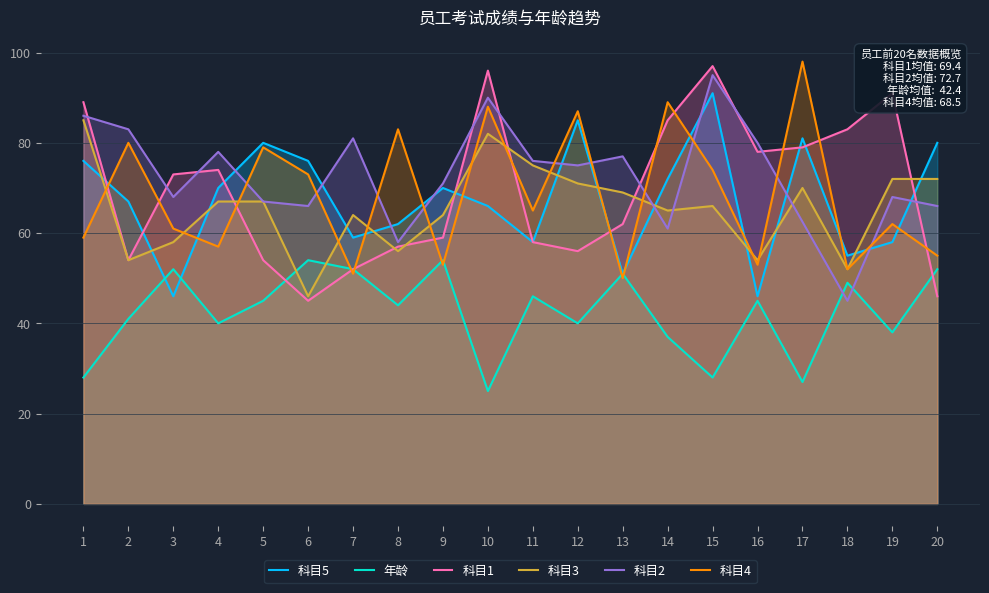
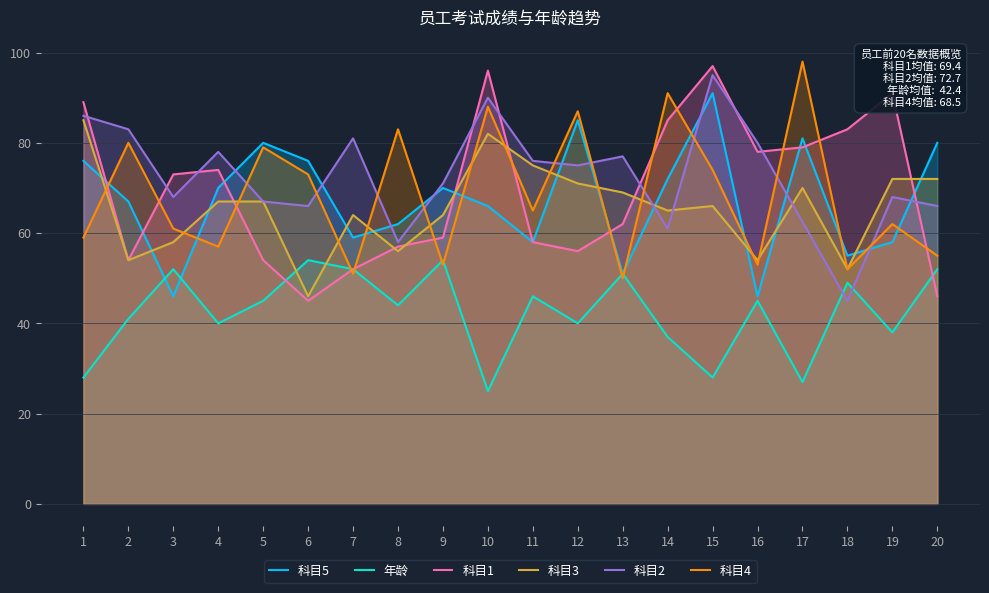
科目4, 14: 89 -> 91
